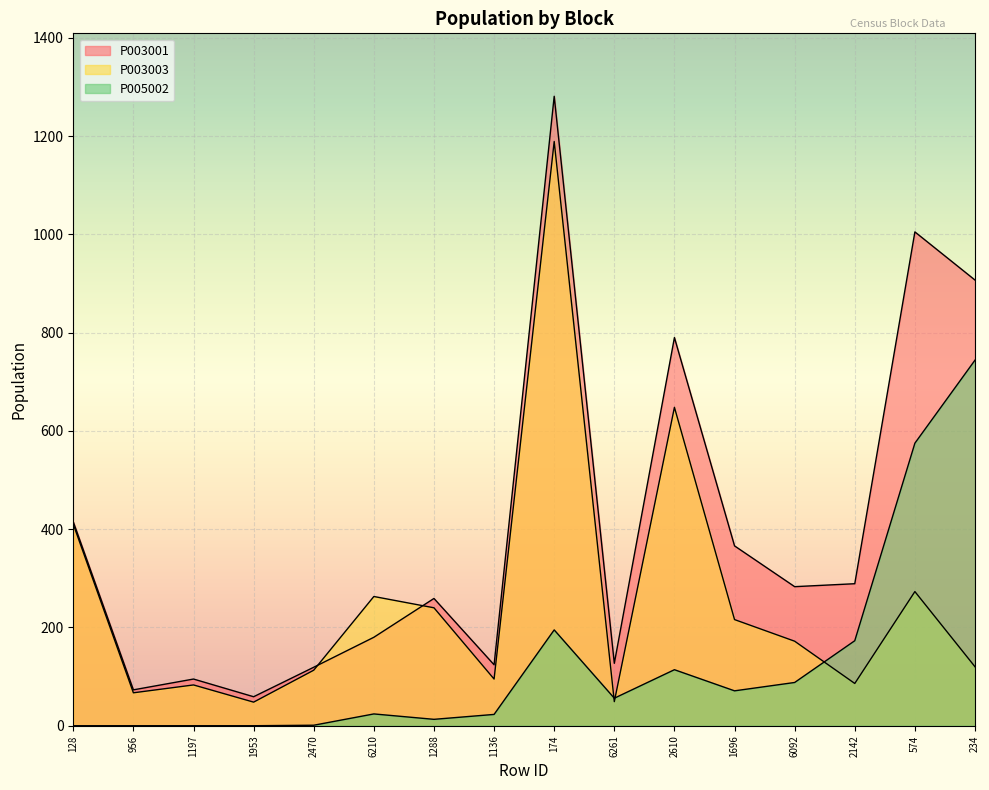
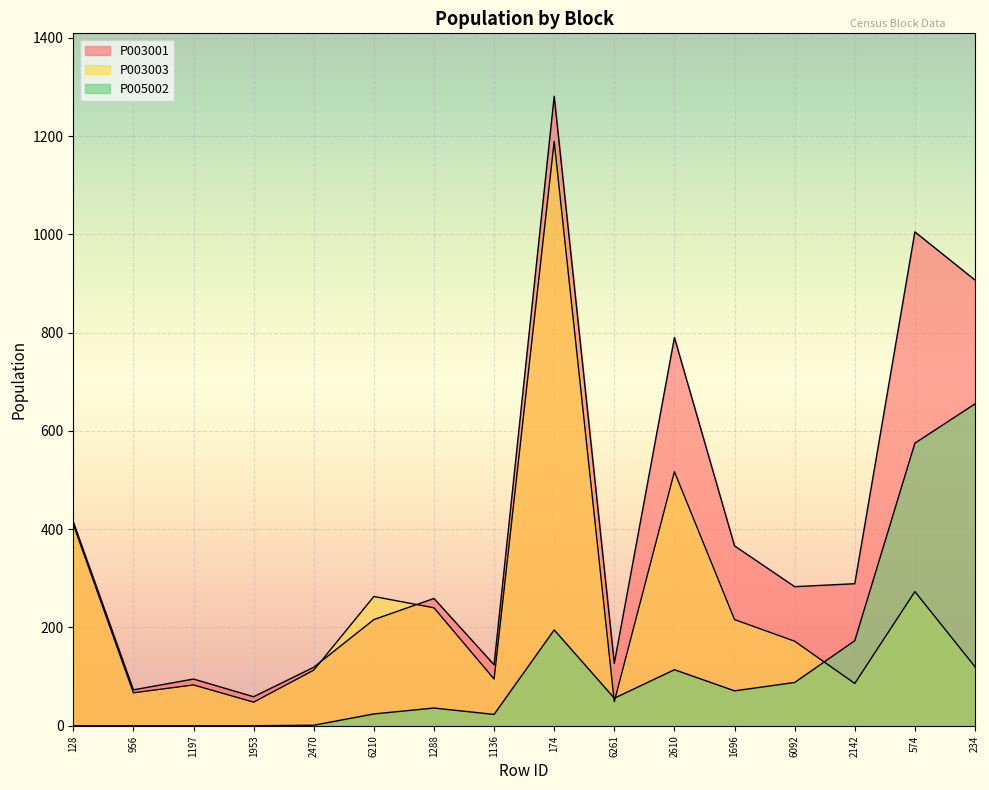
P003001, 6210: 180 -> 220
P005002, 1288: 10 -> 40
P003003, 2610: 650 -> 520
P005002, 234: 740 -> 660
